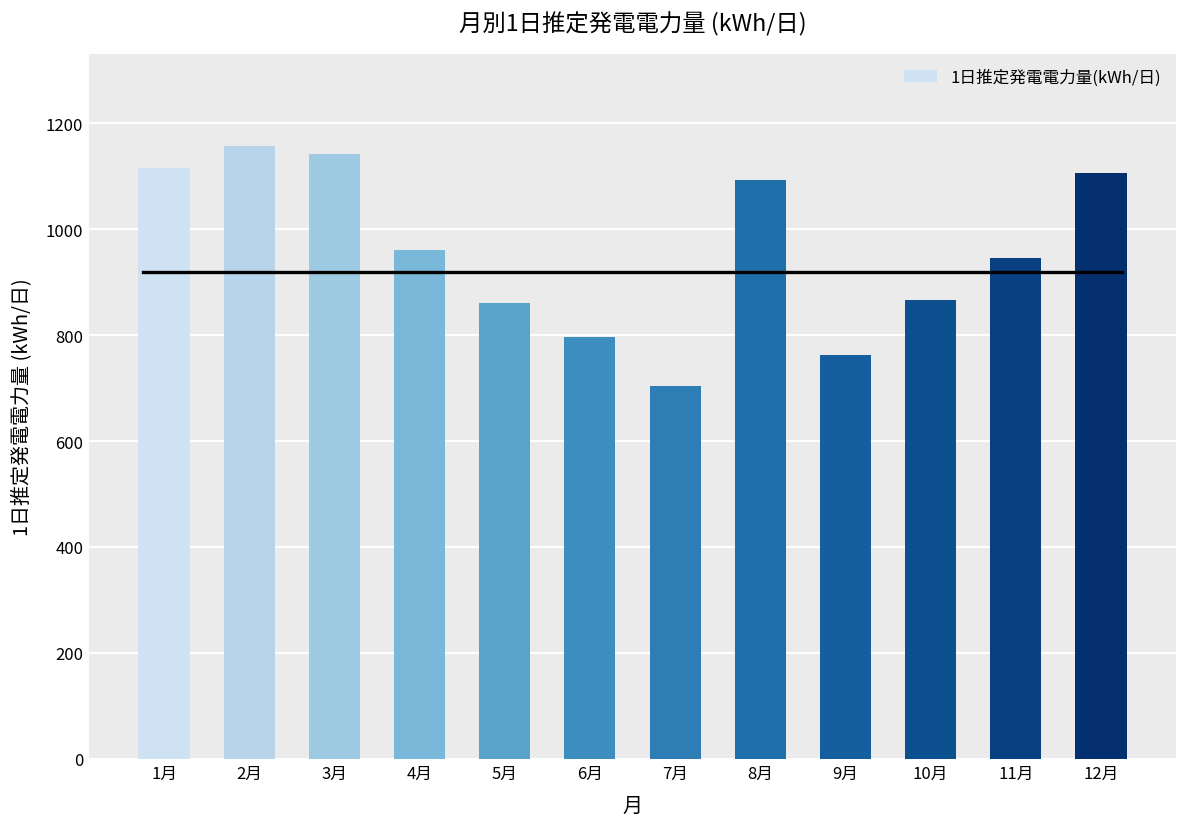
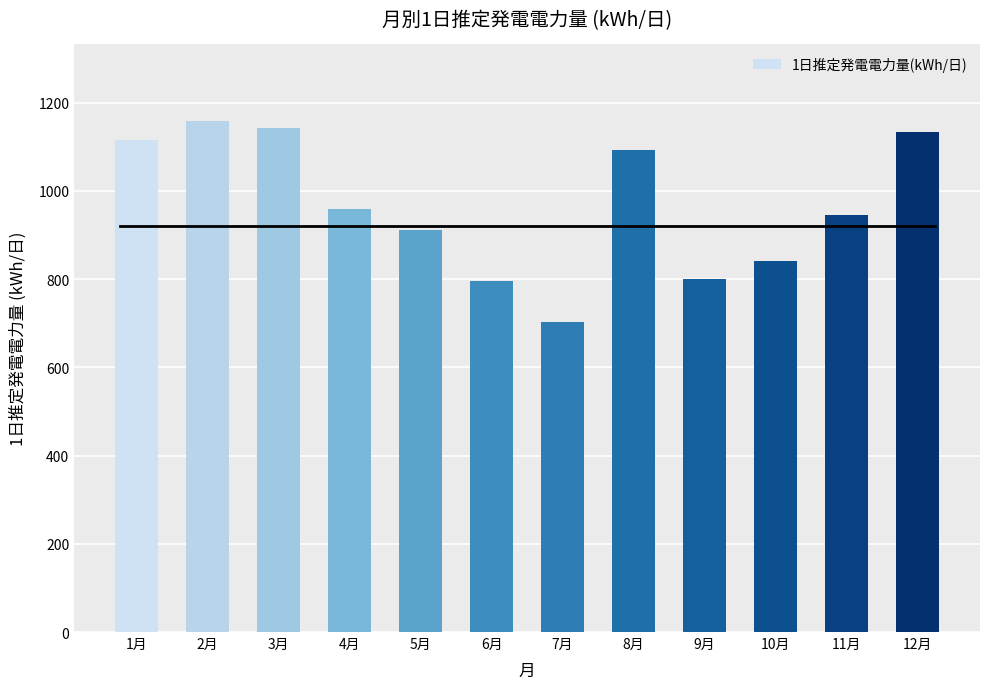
5月: 860 -> 910
9月: 760 -> 800
10月: 870 -> 840
12月: 1110 -> 1130
